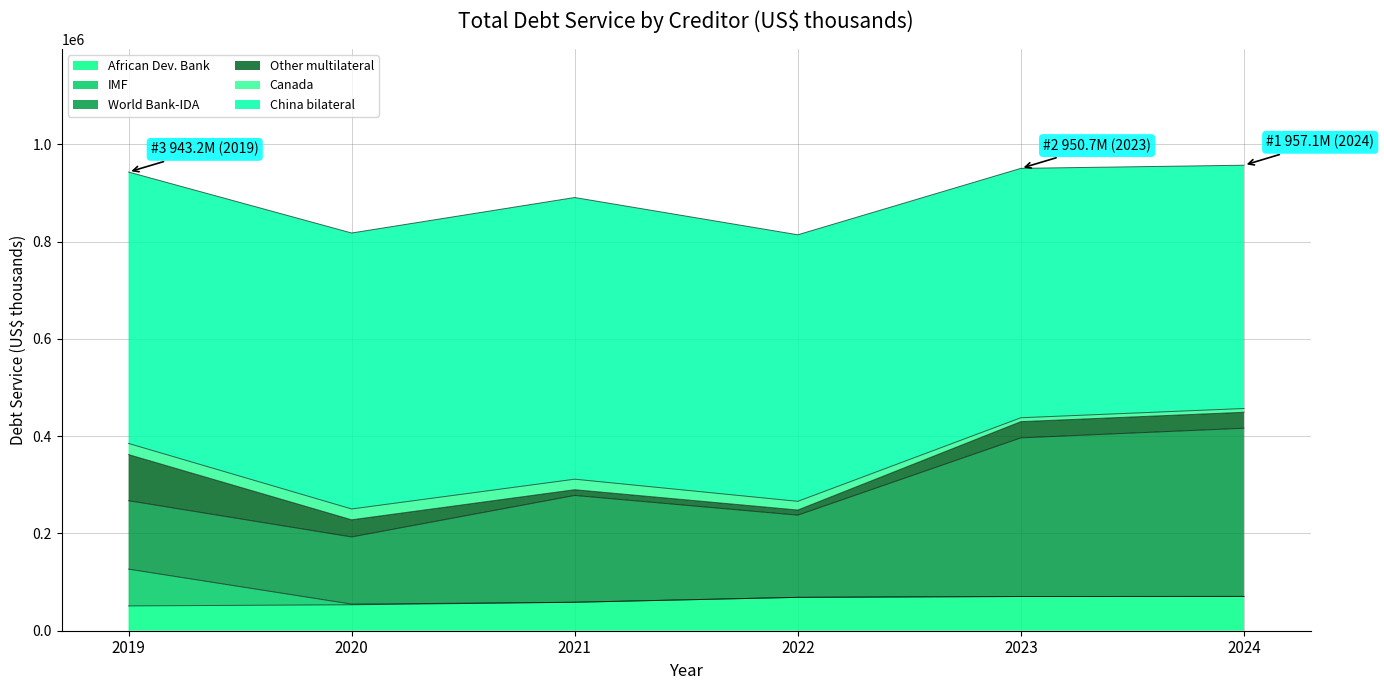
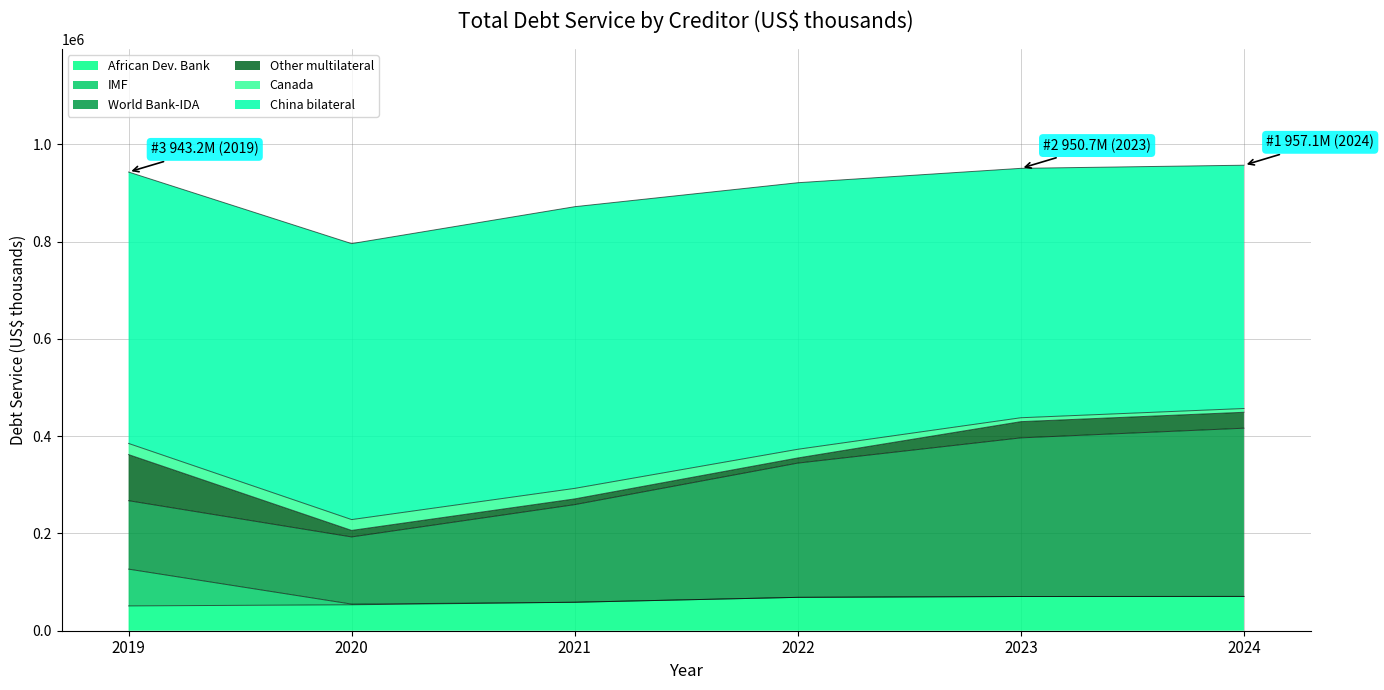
Other multilateral, 2020: 40000 -> 10000
World Bank-IDA, 2021: 220000 -> 200000
World Bank-IDA, 2022: 170000 -> 280000
